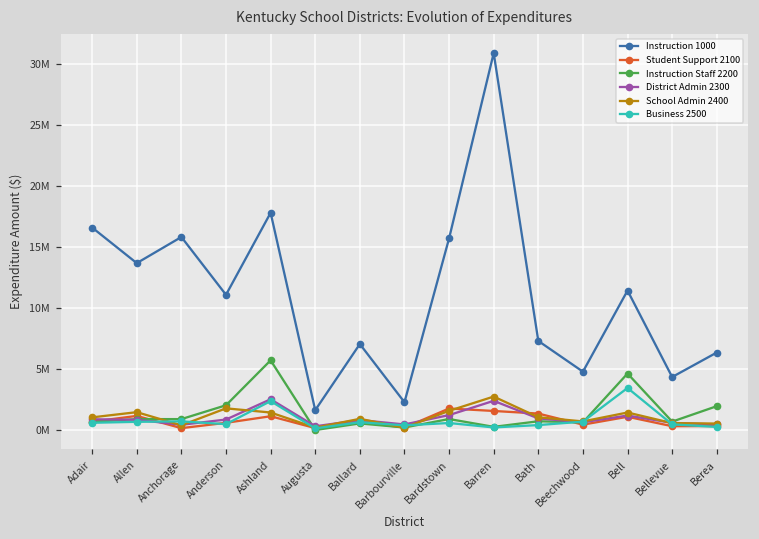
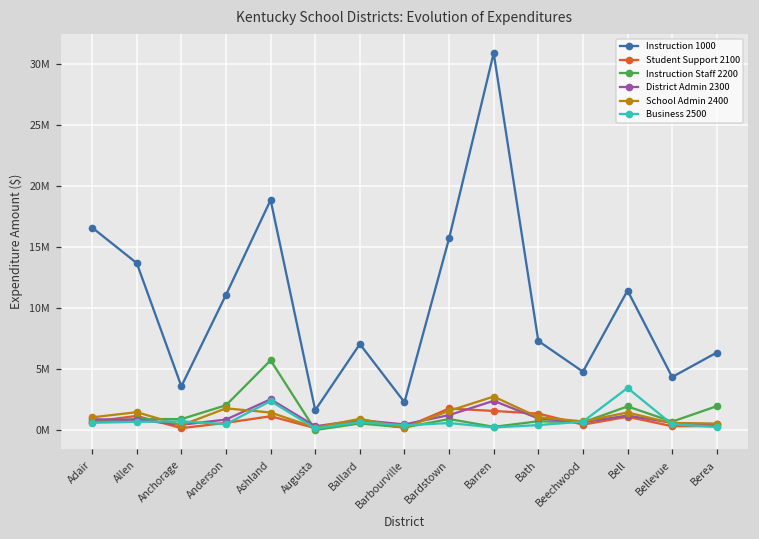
Instruction 1000, Anchorage: 15800000 -> 3600000
Instruction 1000, Ashland: 17800000 -> 18900000
Instruction Staff 2200, Bell: 4600000 -> 1900000
